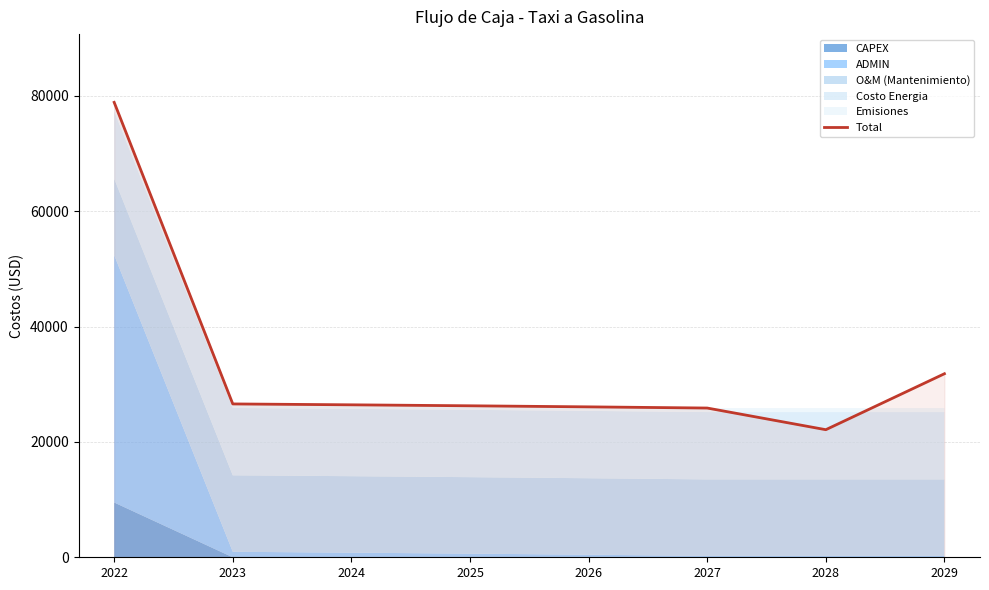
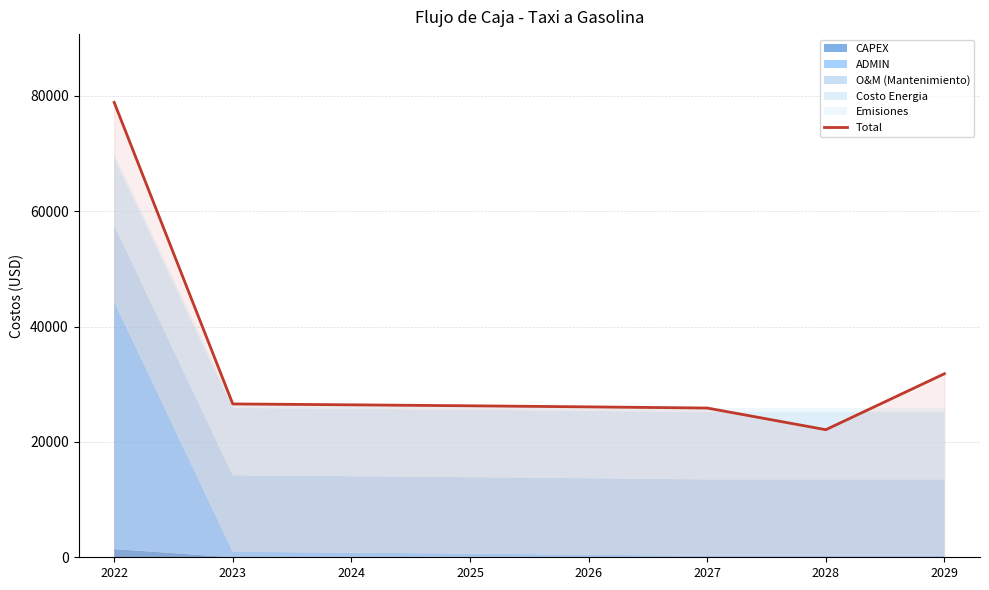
CAPEX, 2022: 10000 -> 1000
